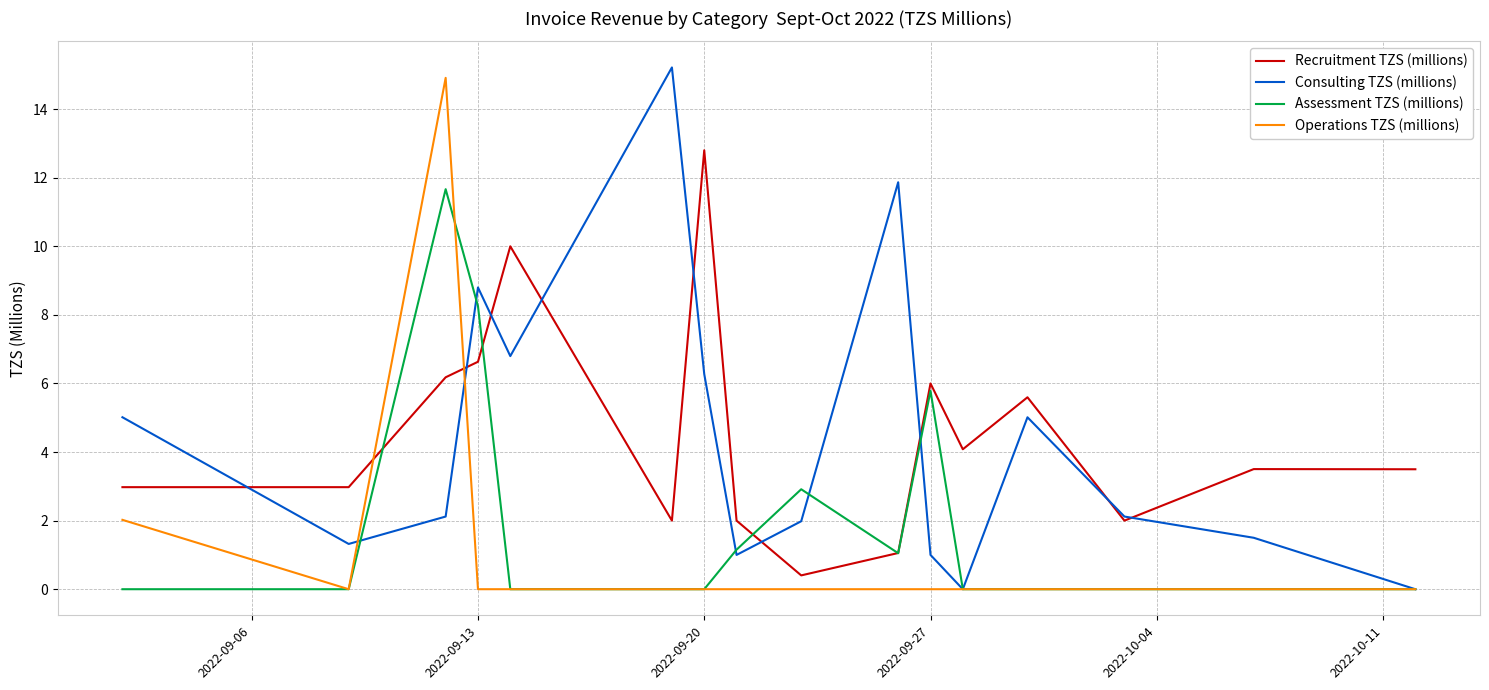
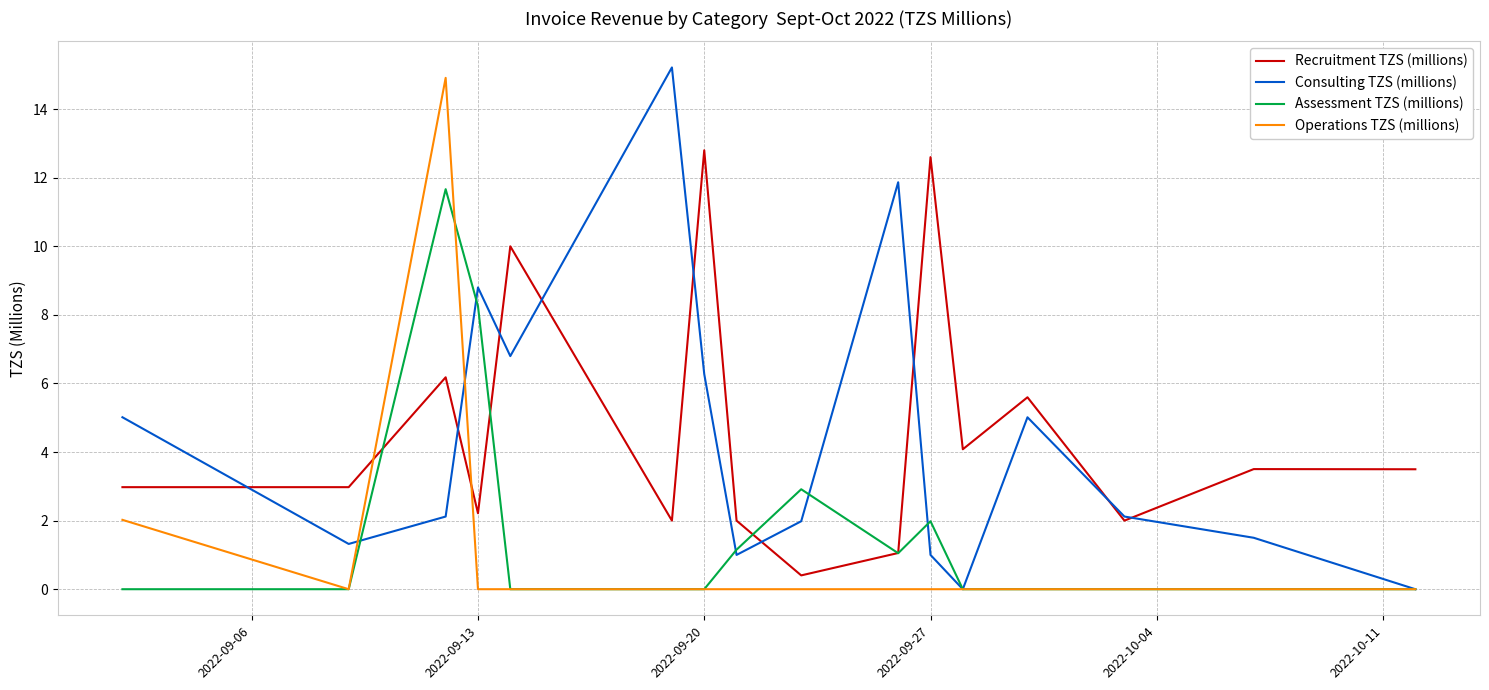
Recruitment TZS (millions), 2022-09-13: 6.6 -> 2.2
Recruitment TZS (millions), 2022-09-27: 6.0 -> 12.6
Assessment TZS (millions), 2022-09-27: 5.8 -> 2.0
